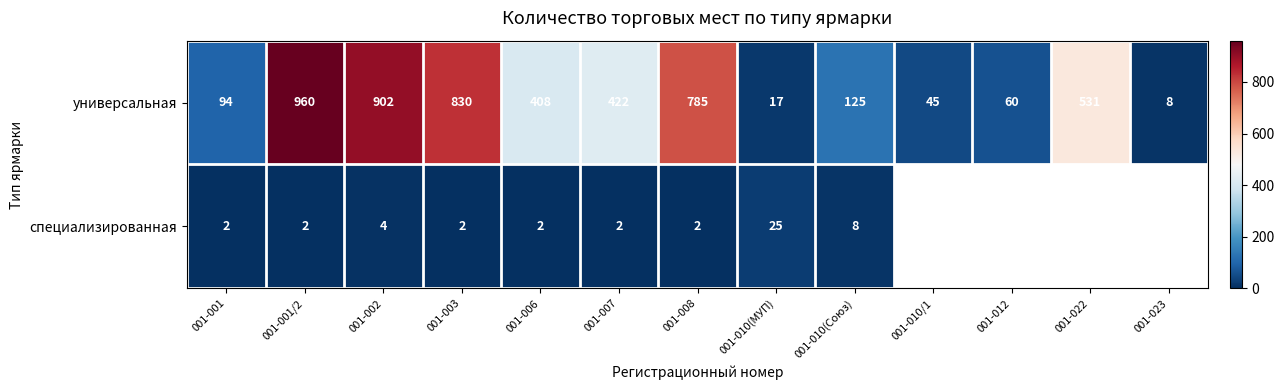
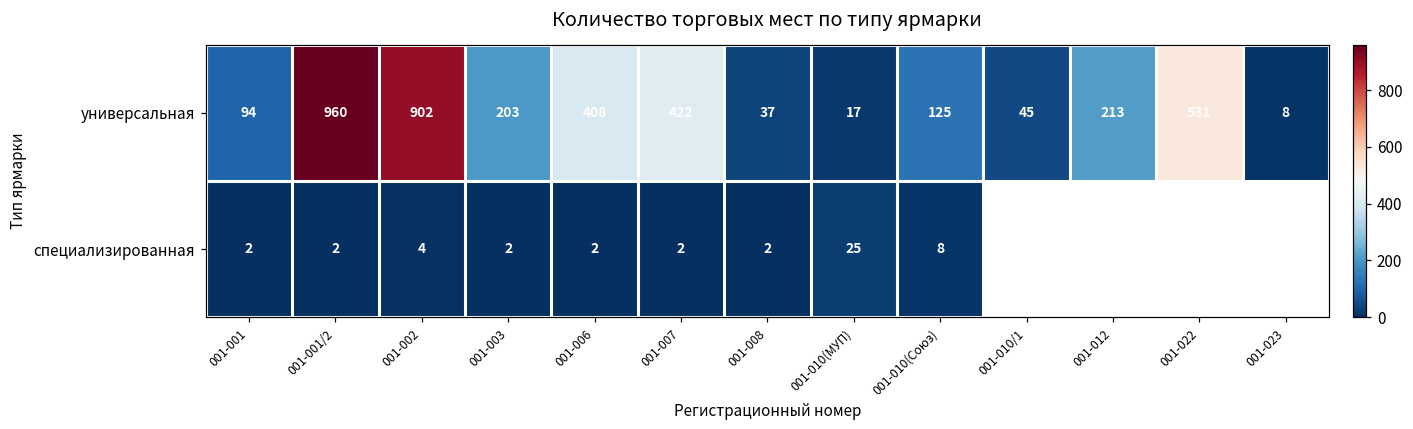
универсальная, 001-003: 830 -> 203
универсальная, 001-008: 785 -> 37
универсальная, 001-012: 60 -> 213
